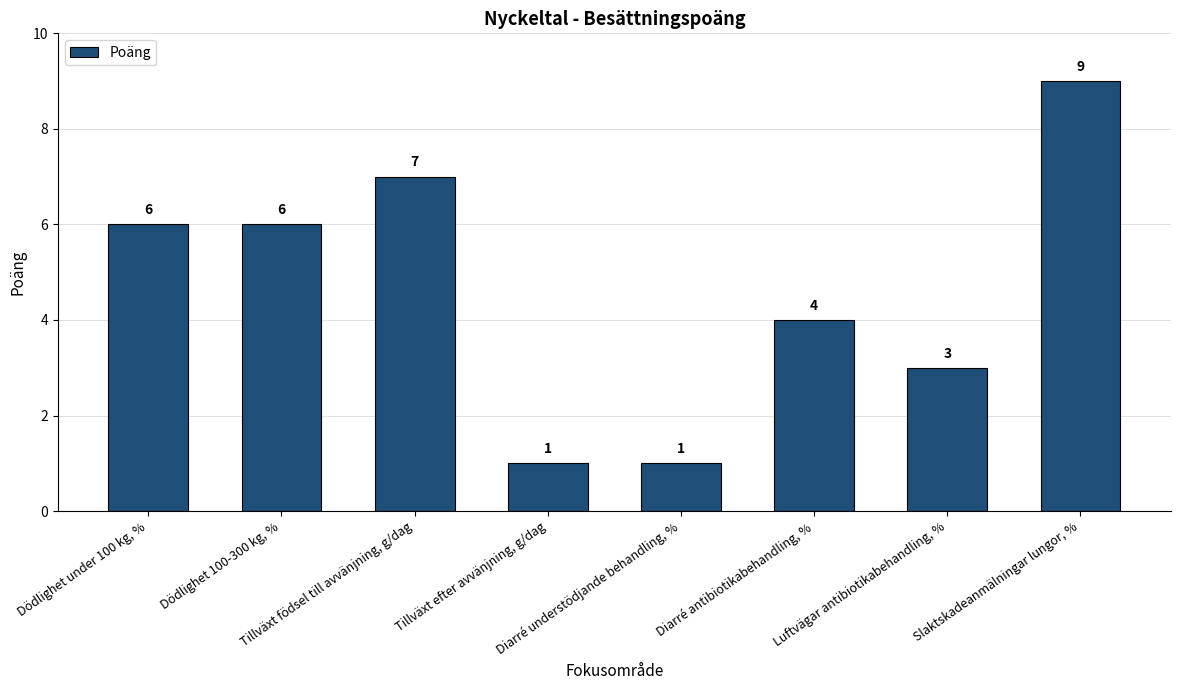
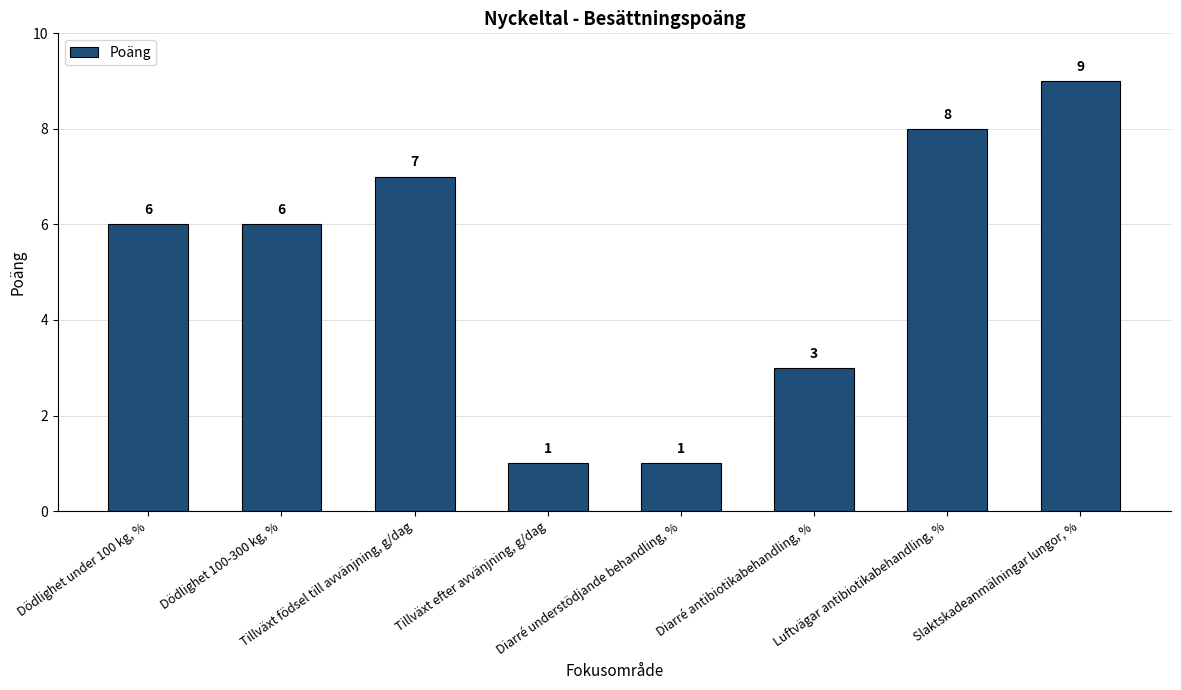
Diarré antibiotikabehandling, %: 4 -> 3
Luftvägar antibiotikabehandling, %: 3 -> 8
